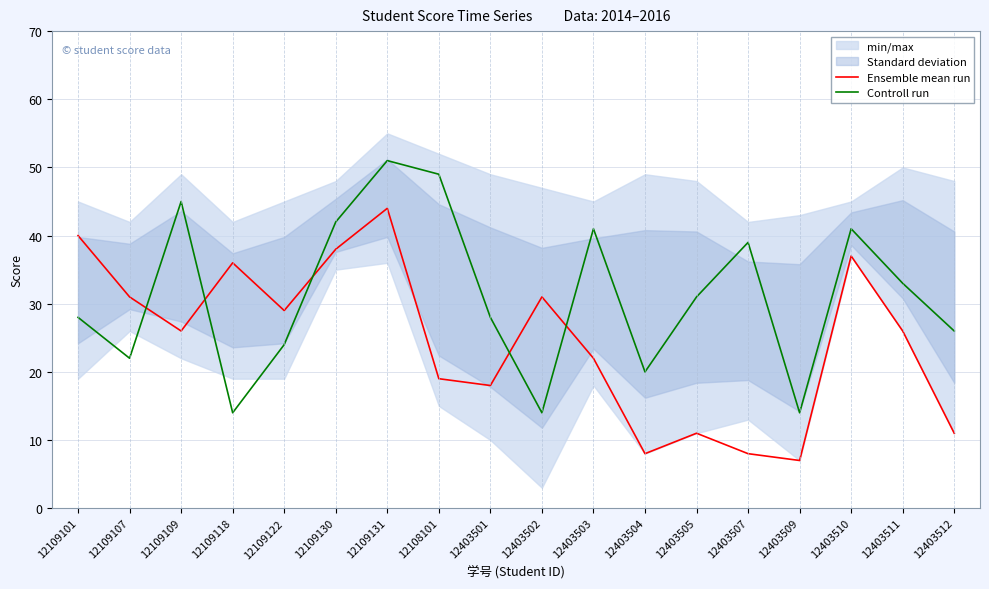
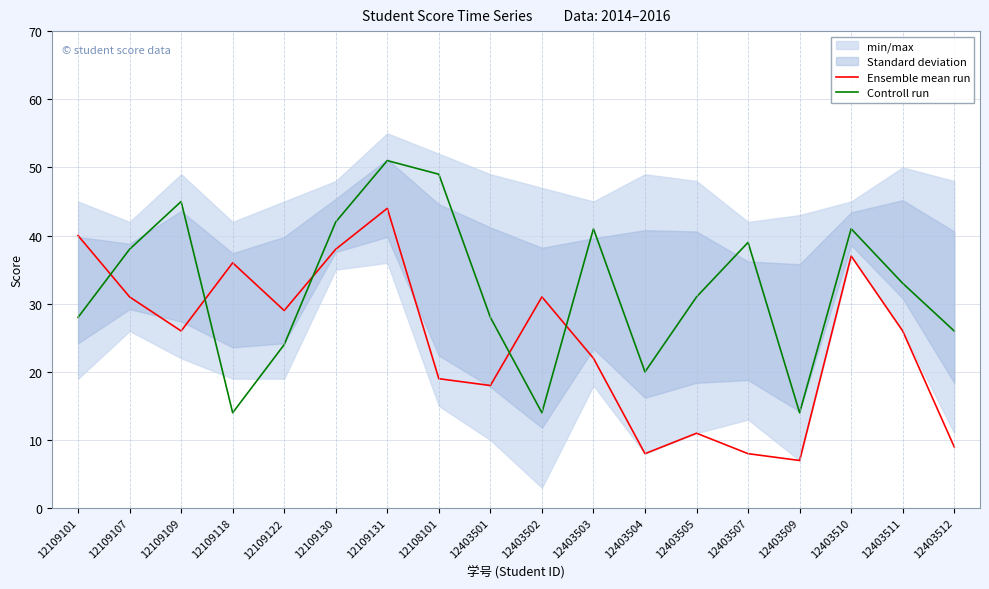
Controll run, 12109107: 22 -> 38
Ensemble mean run, 12403512: 11 -> 9
